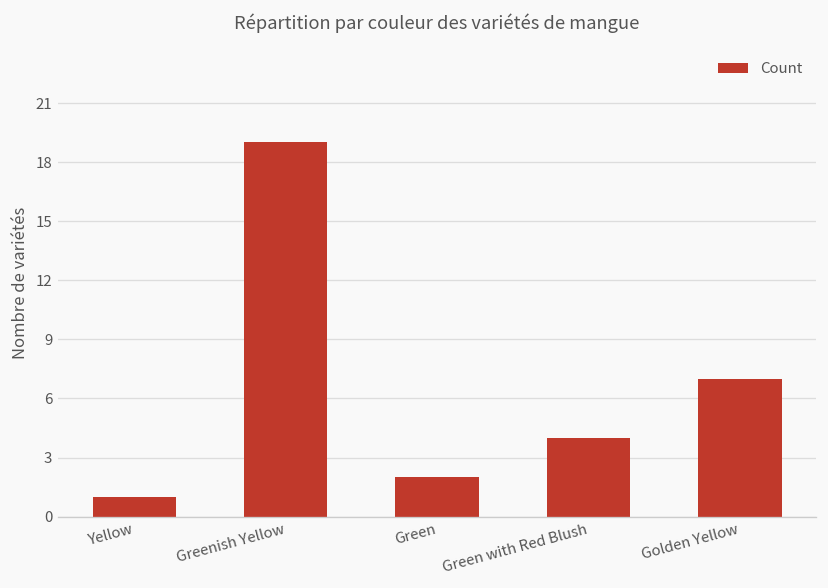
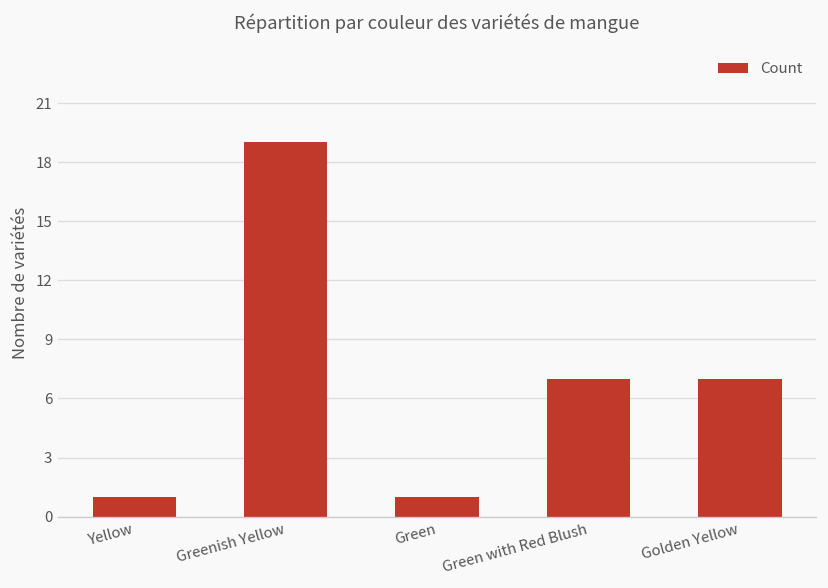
Green: 2 -> 1
Green with Red Blush: 4 -> 7
